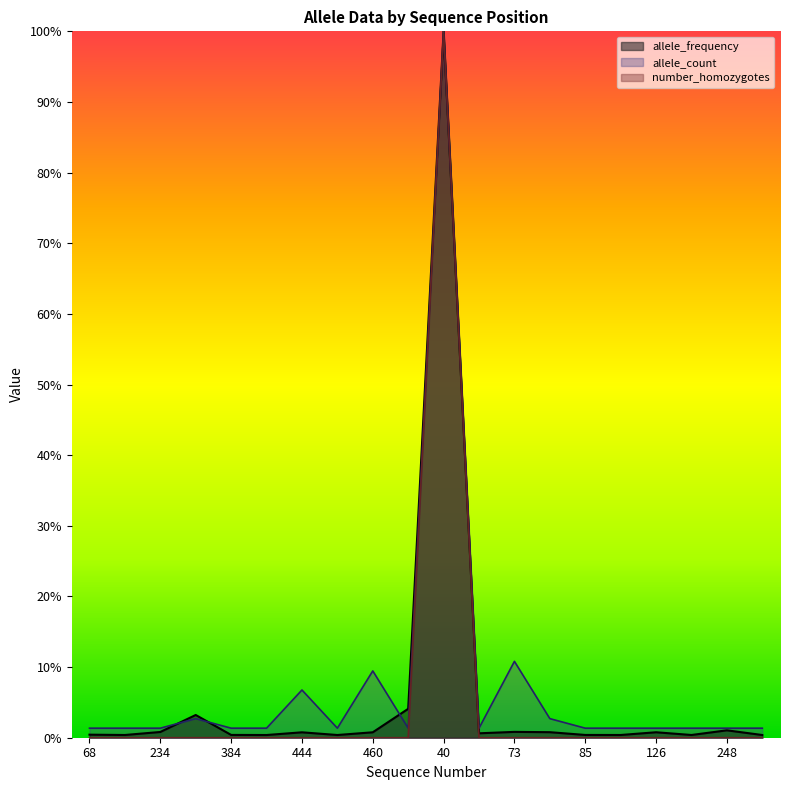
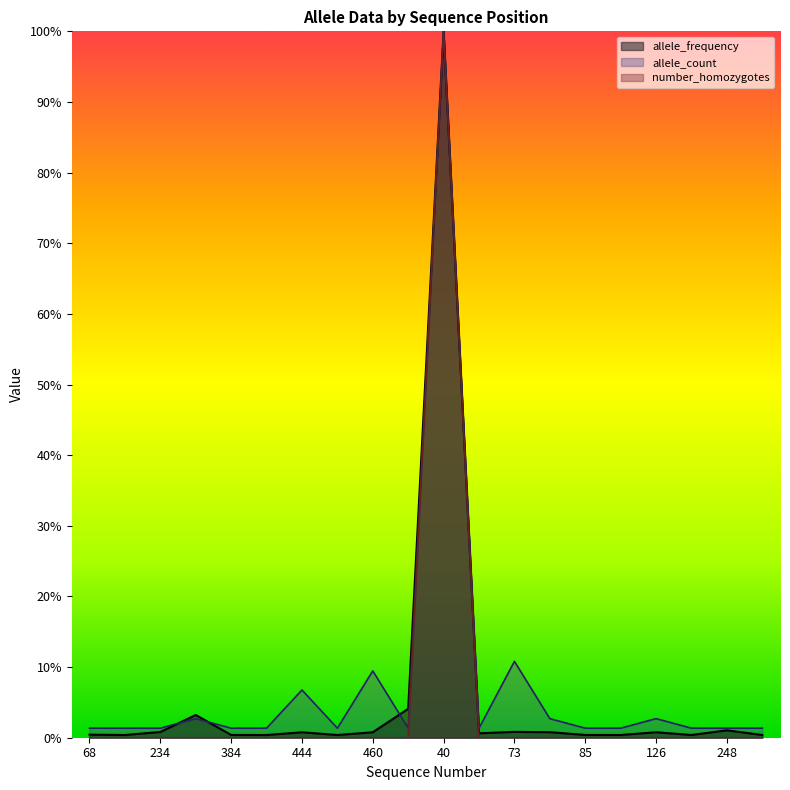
allele_count, 126: 1% -> 3%
